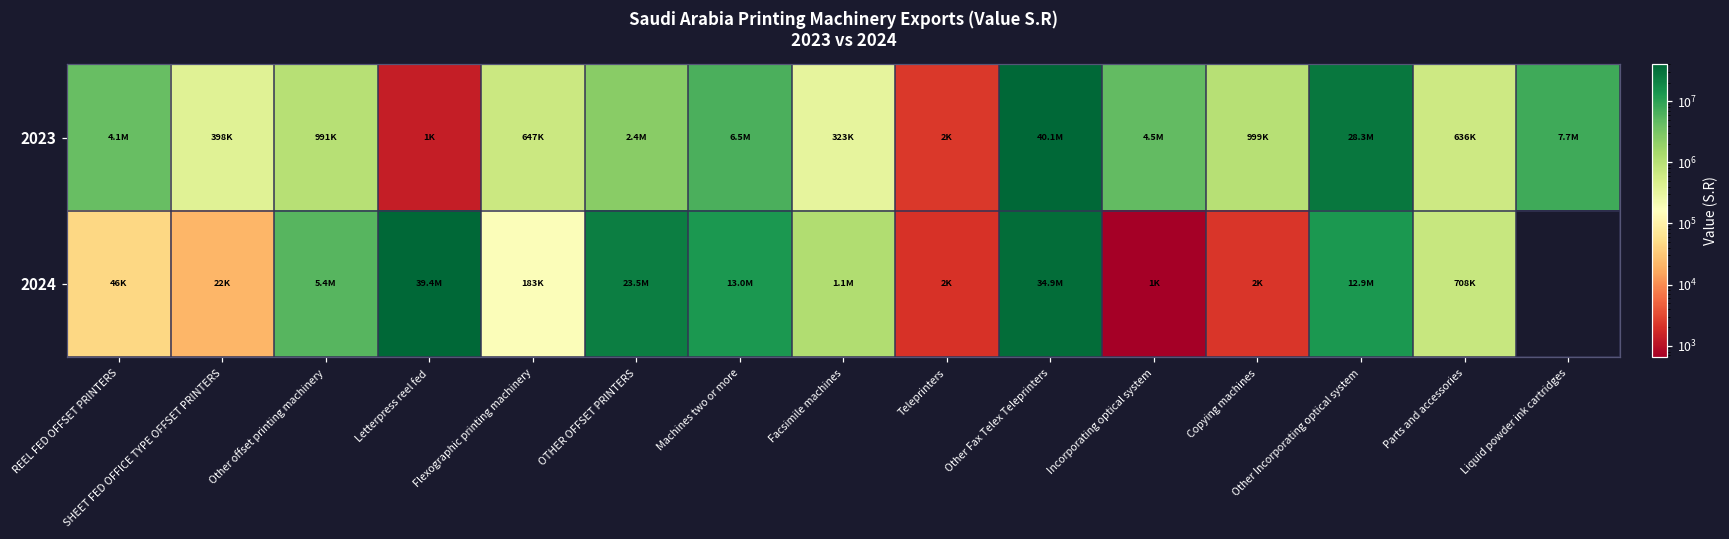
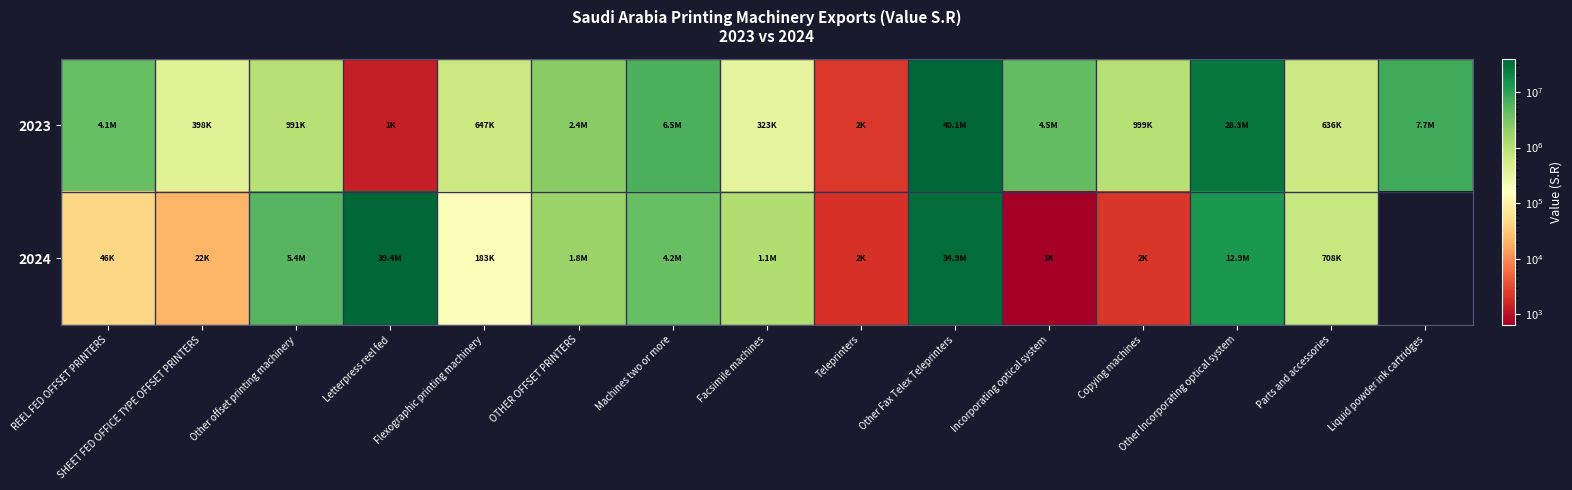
2024, OTHER OFFSET PRINTERS: 23.5M -> 1.8M
2024, Machines two or more: 13.0M -> 4.2M
